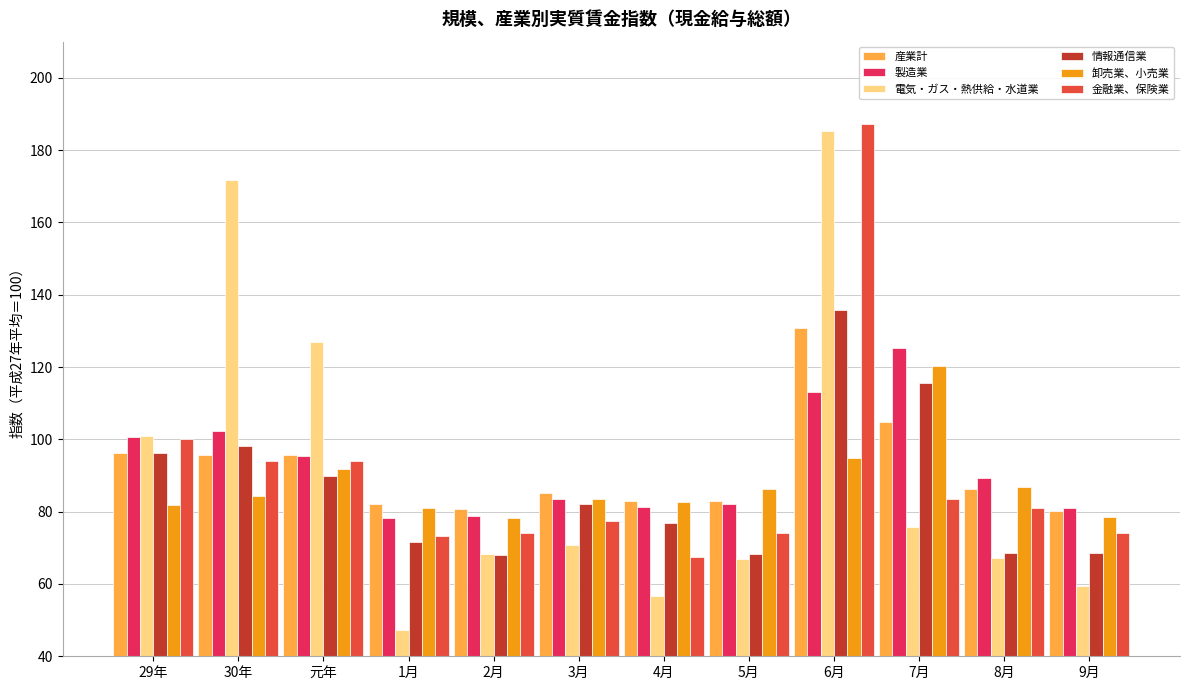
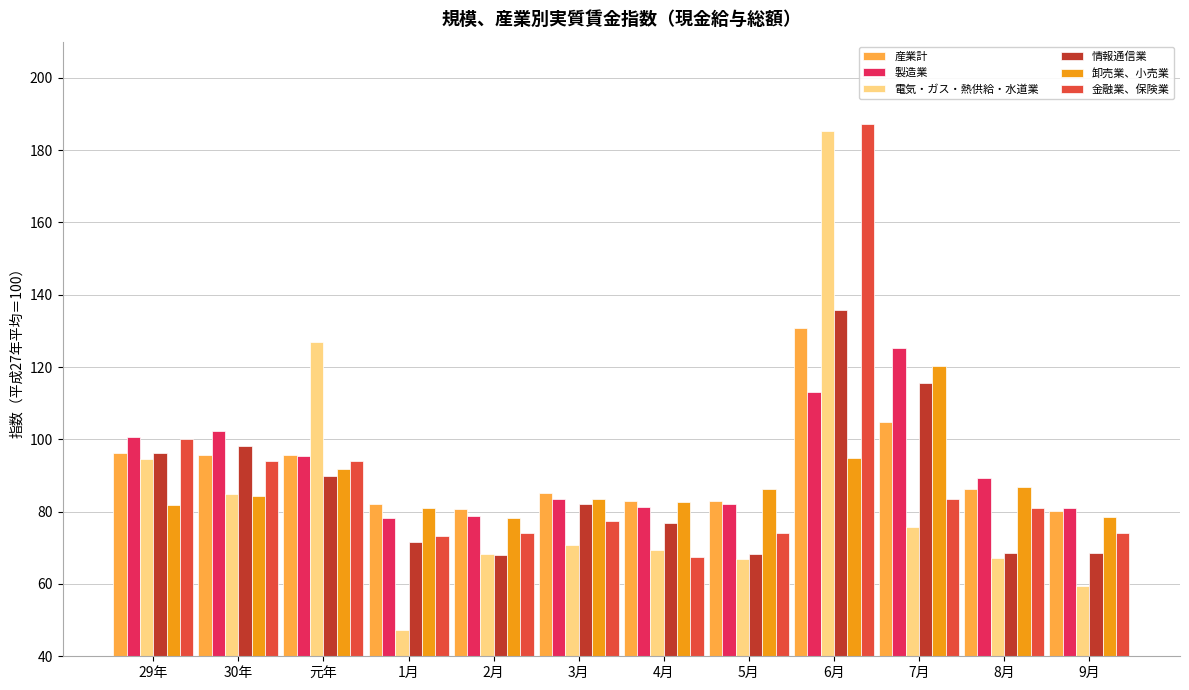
電気・ガス・熱供給・水道業, 29年: 101 -> 95
電気・ガス・熱供給・水道業, 30年: 172 -> 85
電気・ガス・熱供給・水道業, 4月: 57 -> 69
